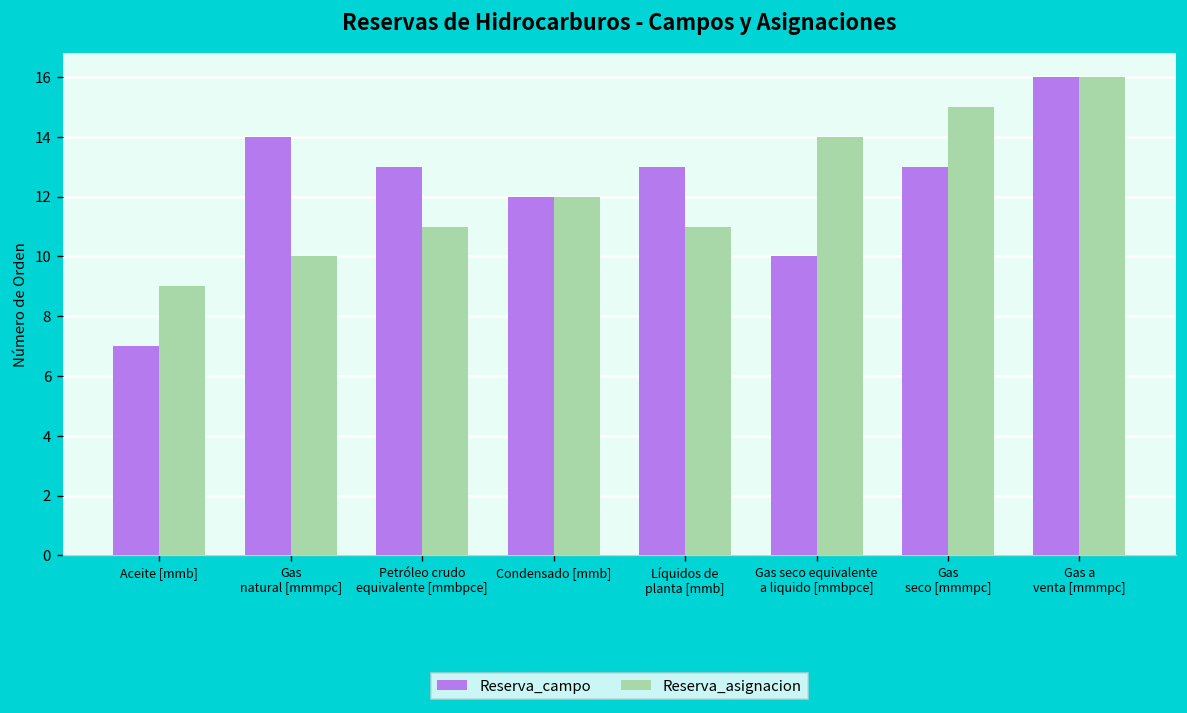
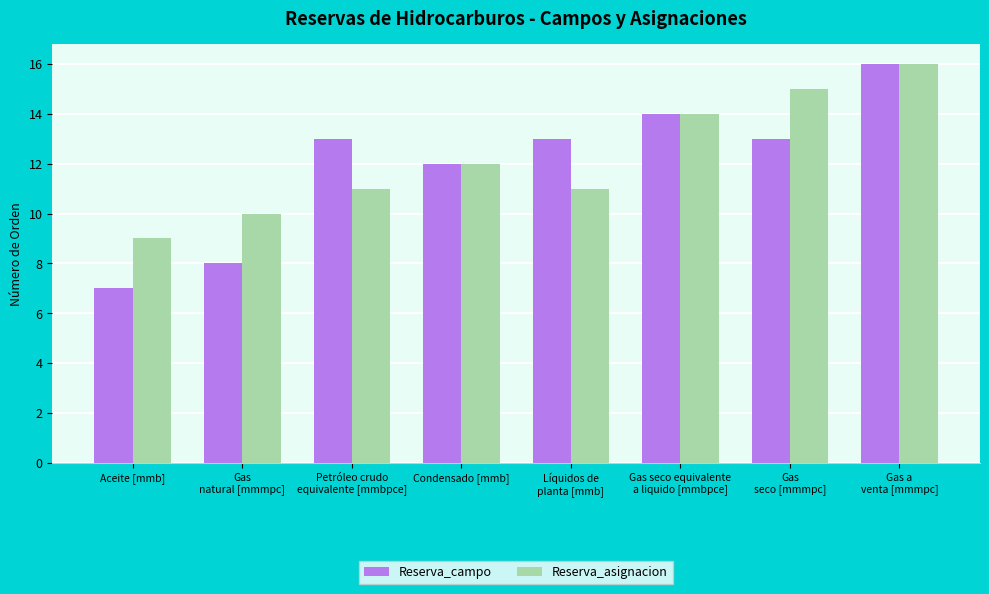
Reserva_campo, Gas natural [mmmpc]: 14 -> 8
Reserva_campo, Gas seco equivalente a liquido [mmbpce]: 10 -> 14
